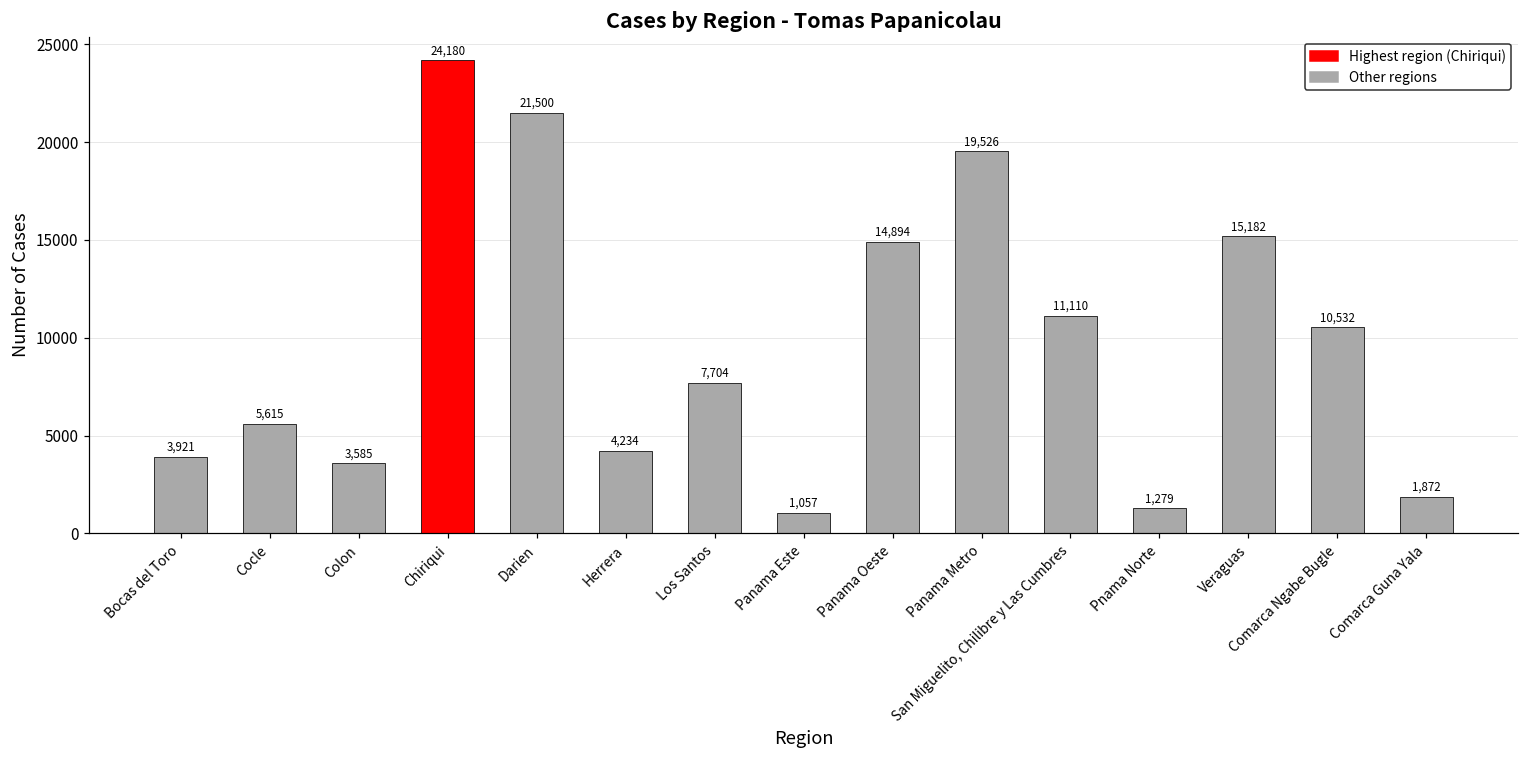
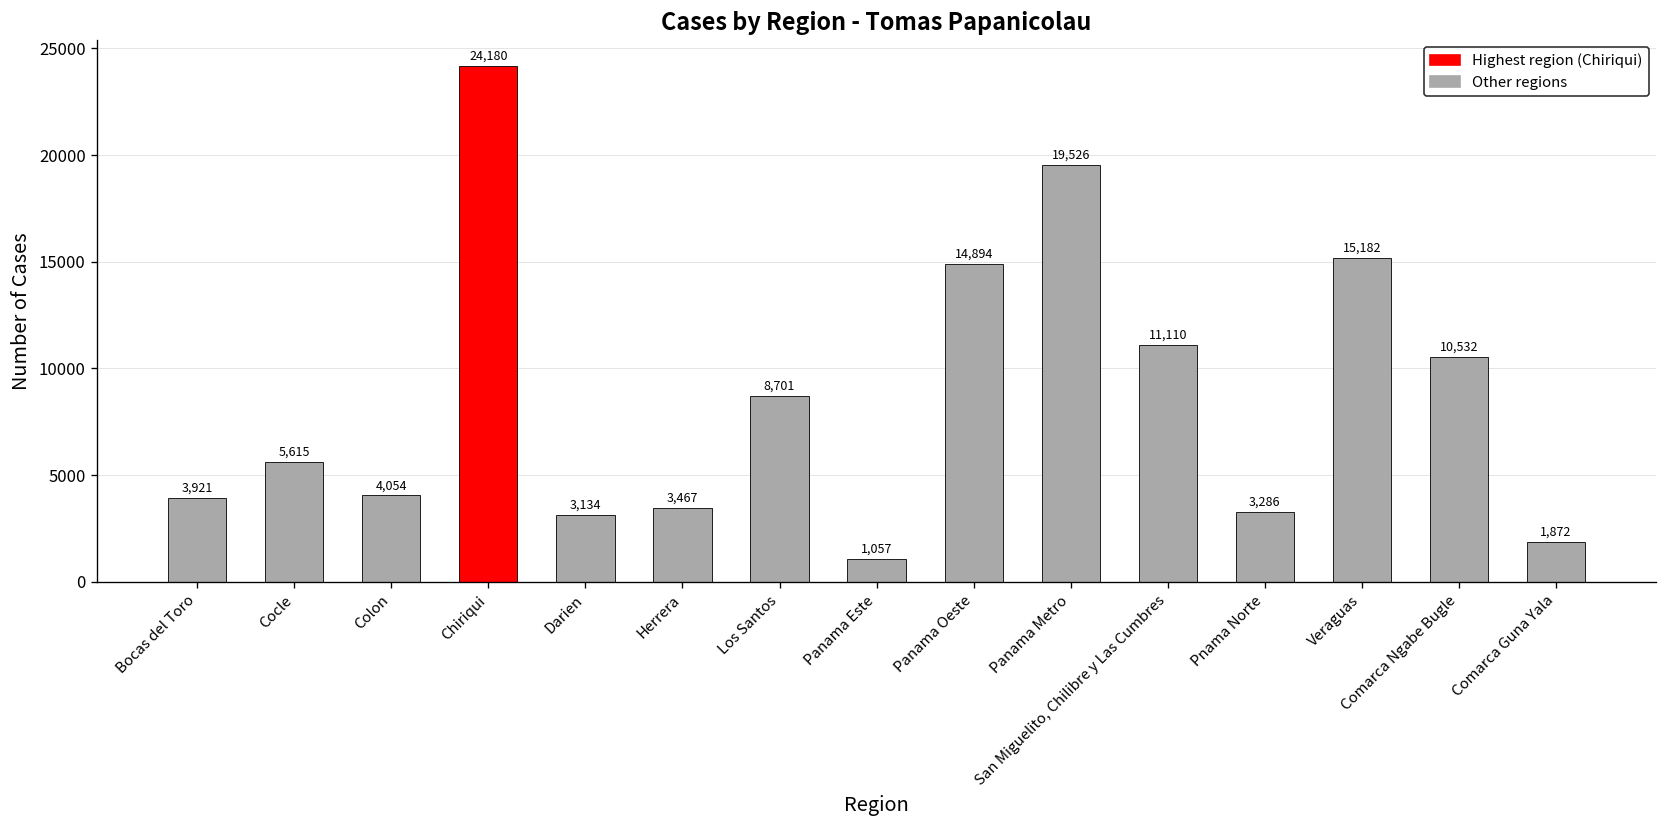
Colon: 3,585 -> 4,054
Darien: 21,500 -> 3,134
Herrera: 4,234 -> 3,467
Los Santos: 7,704 -> 8,701
Pnama Norte: 1,279 -> 3,286
